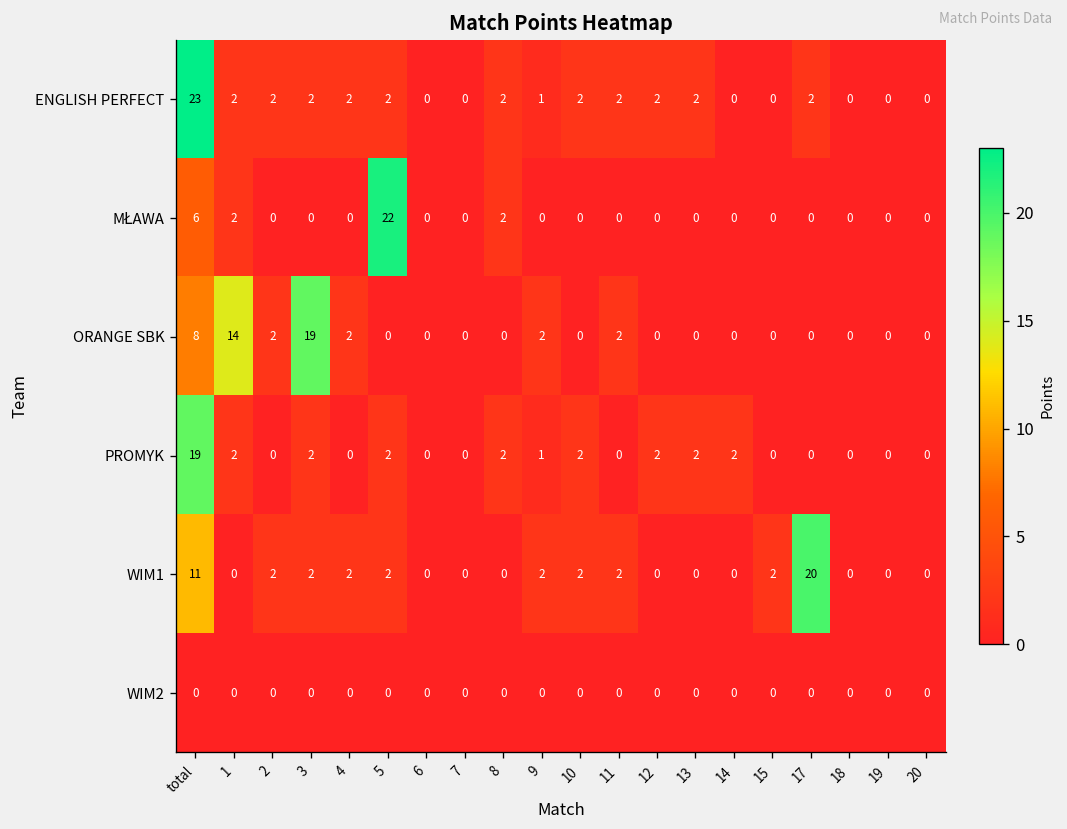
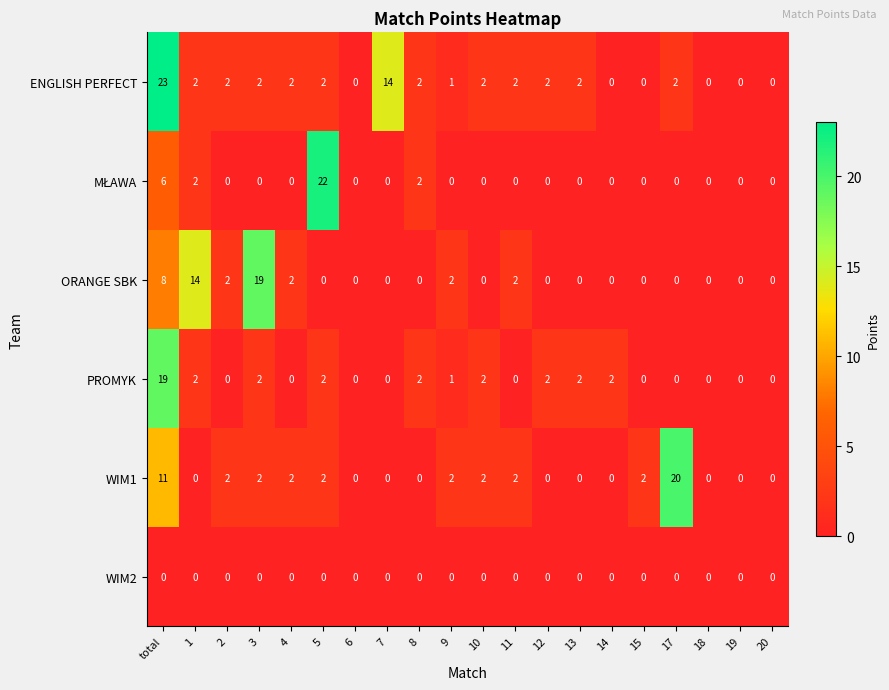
ENGLISH PERFECT, 7: 0 -> 14
